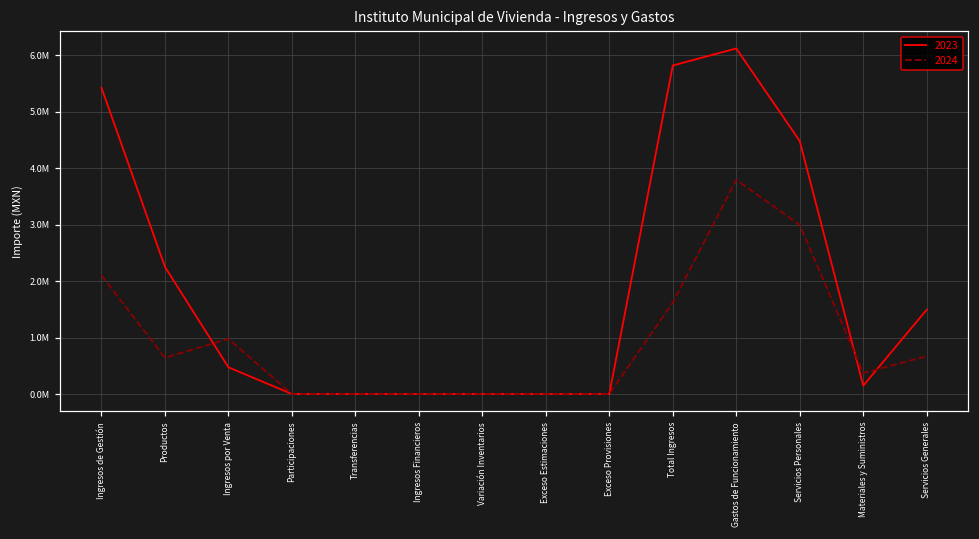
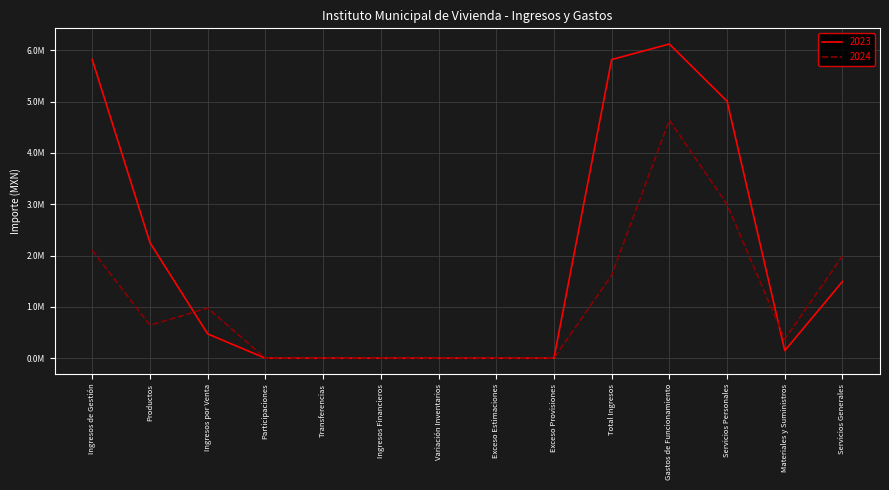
2023, Ingresos de Gestión: 5400000 -> 5800000
2024, Gastos de Funcionamiento: 3800000 -> 4600000
2023, Servicios Personales: 4500000 -> 5000000
2024, Servicios Generales: 700000 -> 2000000
